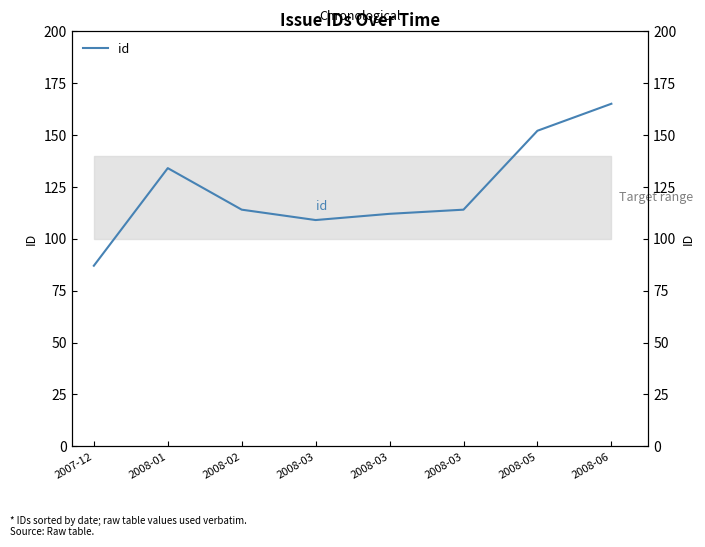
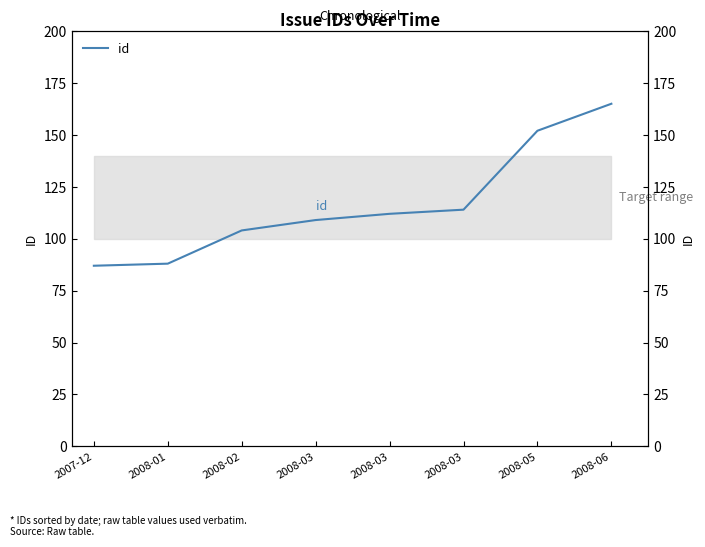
id, 2008-01: 134 -> 88
id, 2008-02: 114 -> 104
